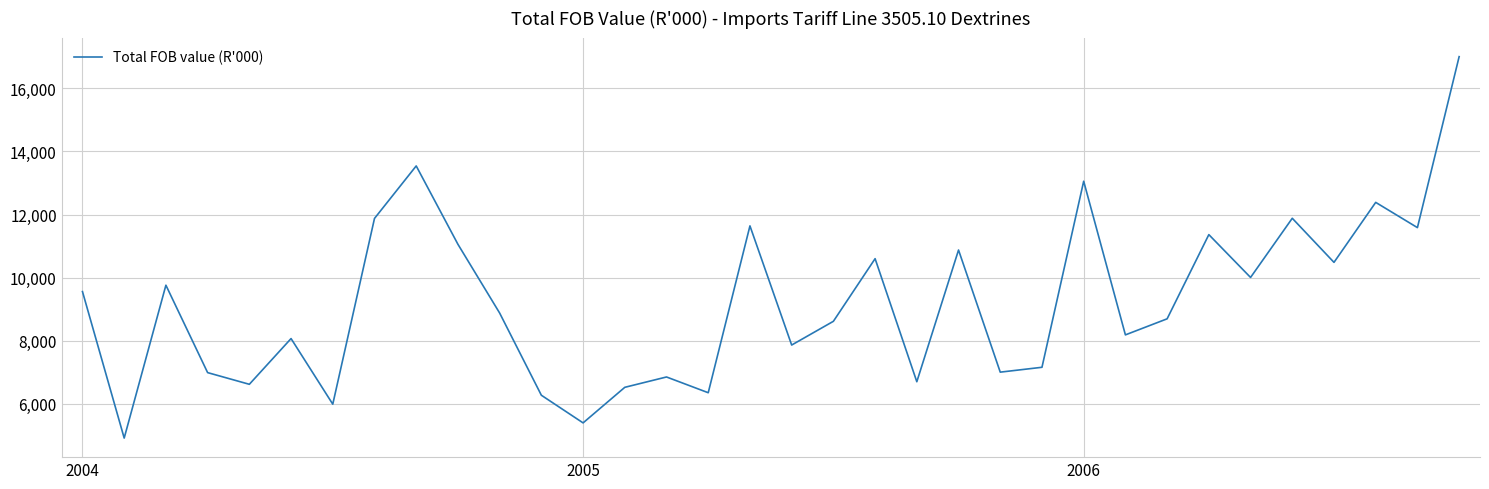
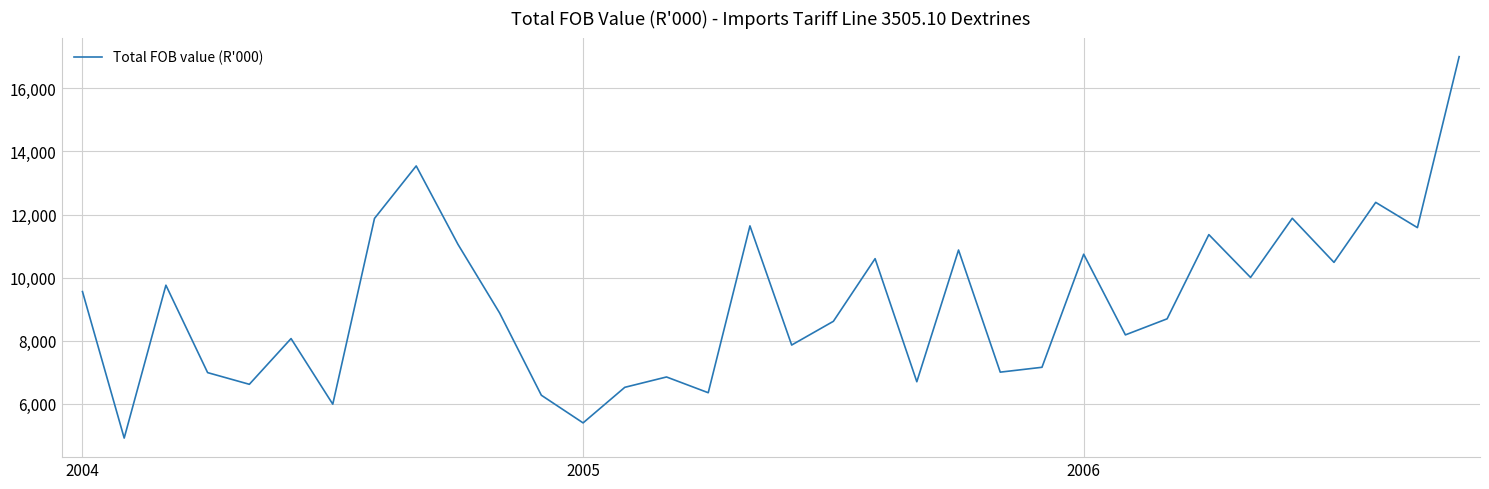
2006: 13,100 -> 10,700
